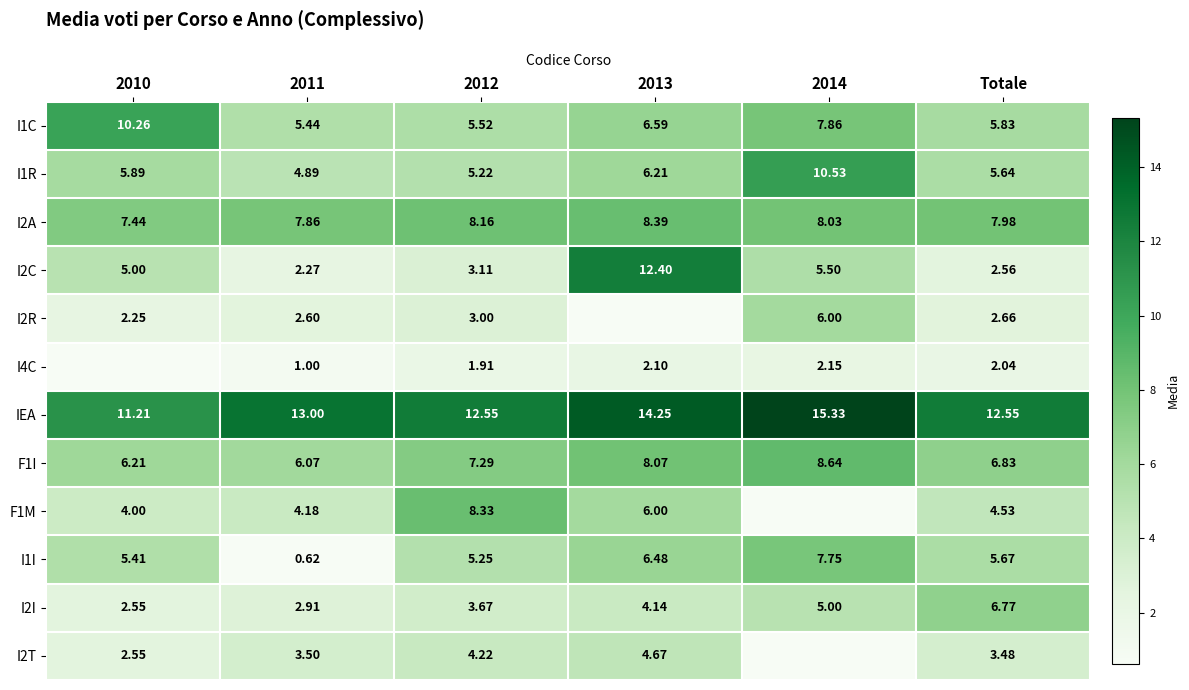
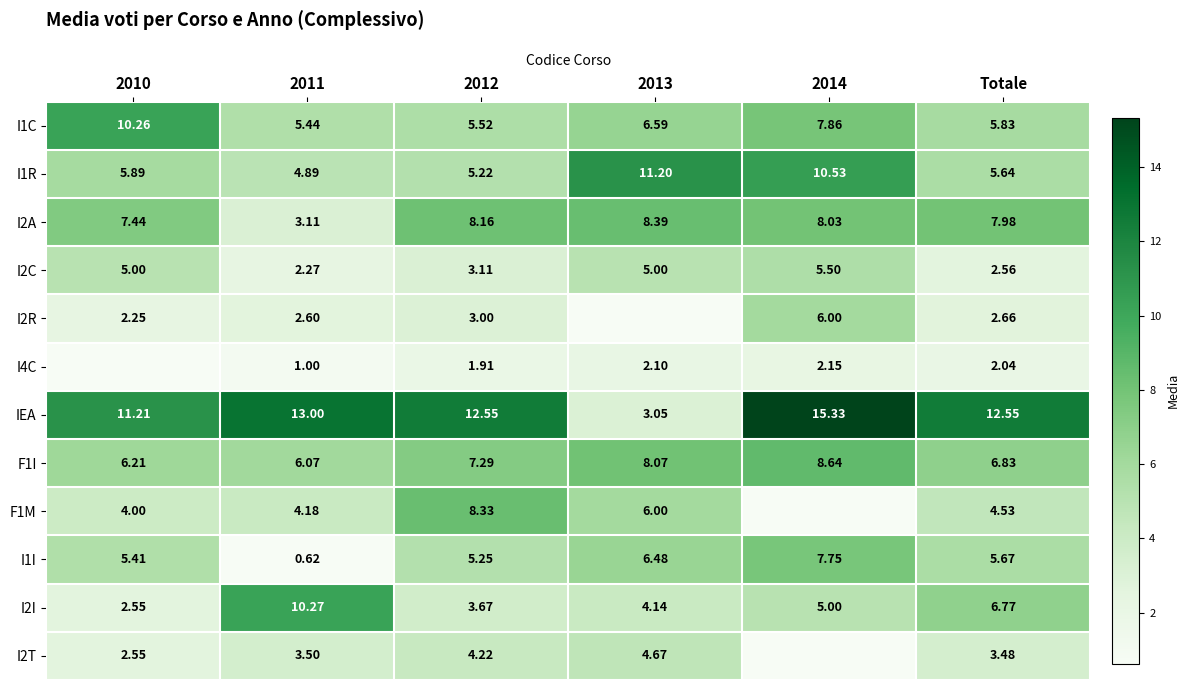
I1R, 2013: 6.21 -> 11.20
I2A, 2011: 7.86 -> 3.11
I2C, 2013: 12.40 -> 5.00
IEA, 2013: 14.25 -> 3.05
I2I, 2011: 2.91 -> 10.27
